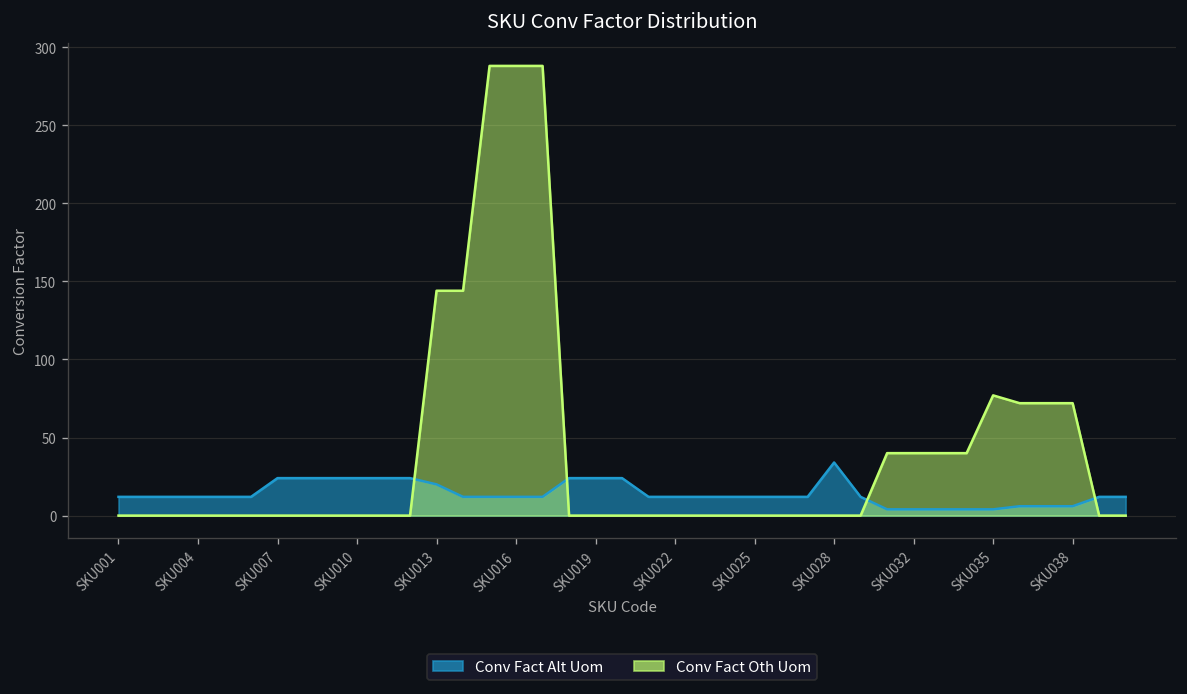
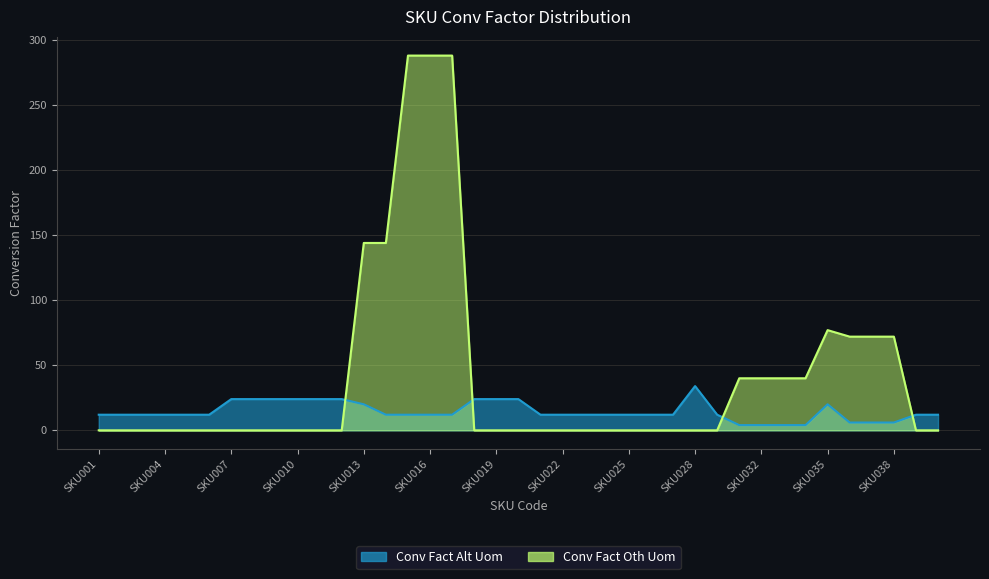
Conv Fact Alt Uom, SKU035: 4 -> 20
